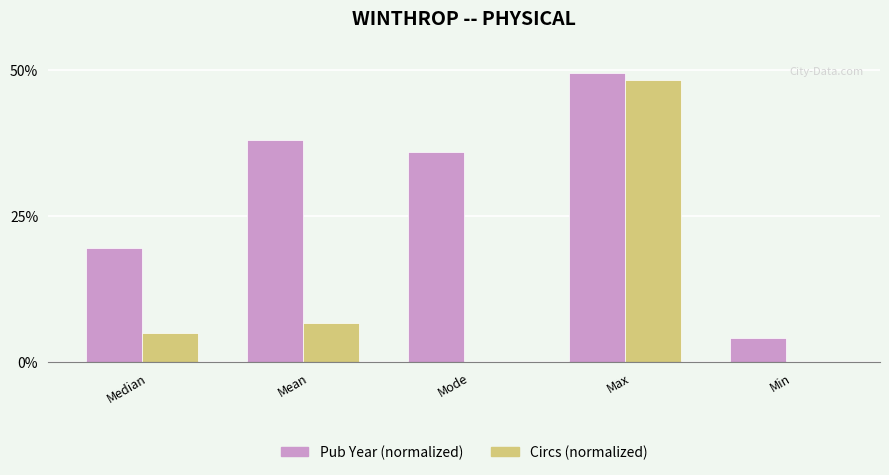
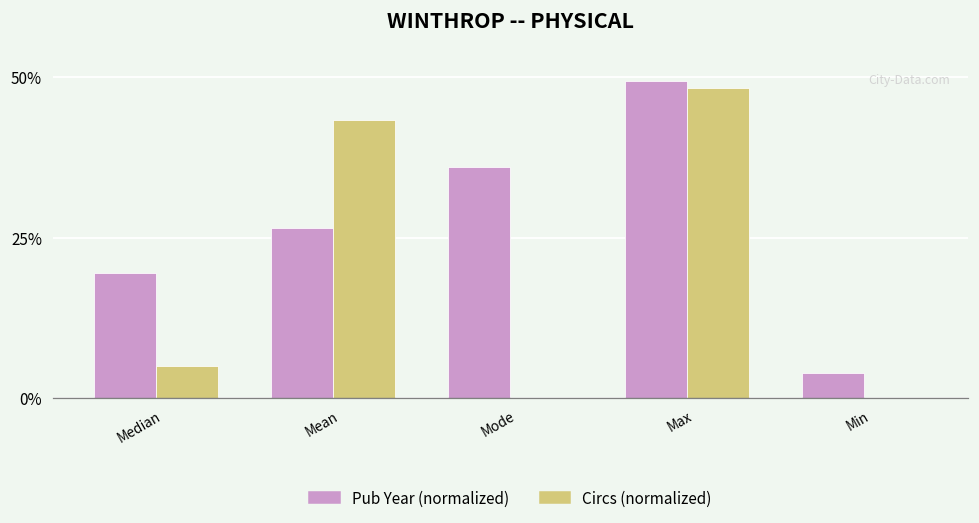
Pub Year (normalized), Mean: 38% -> 27%
Circs (normalized), Mean: 7% -> 43%
